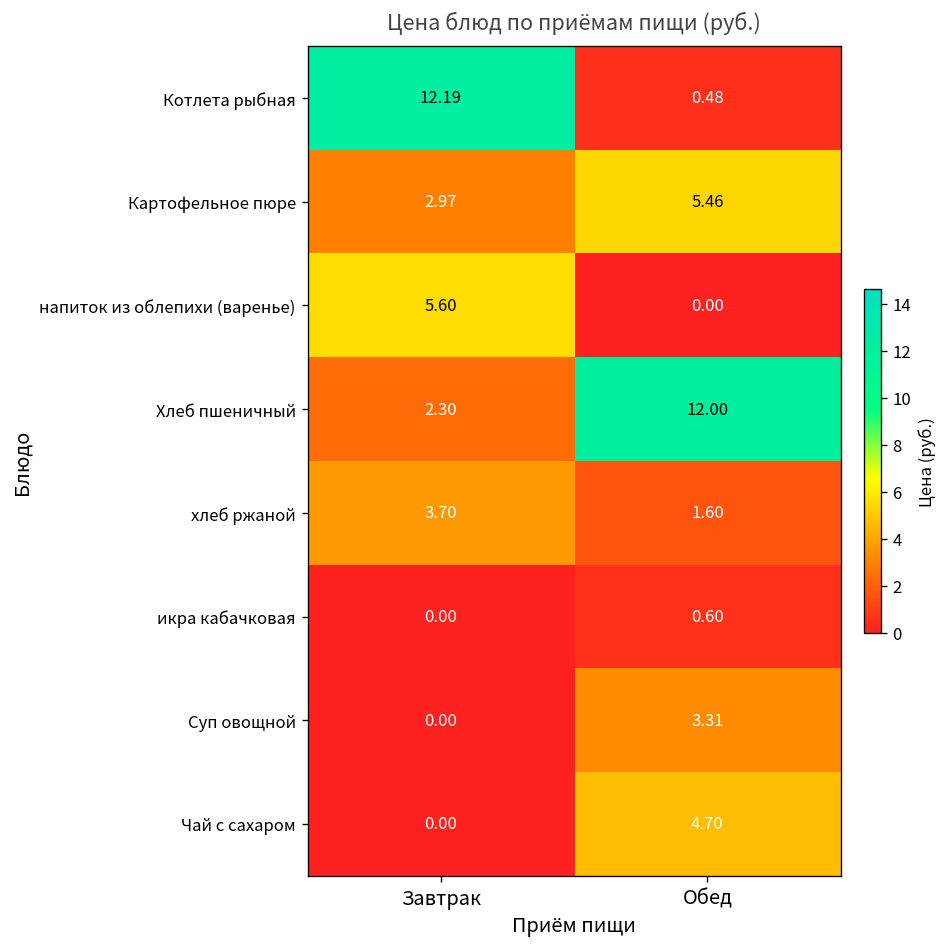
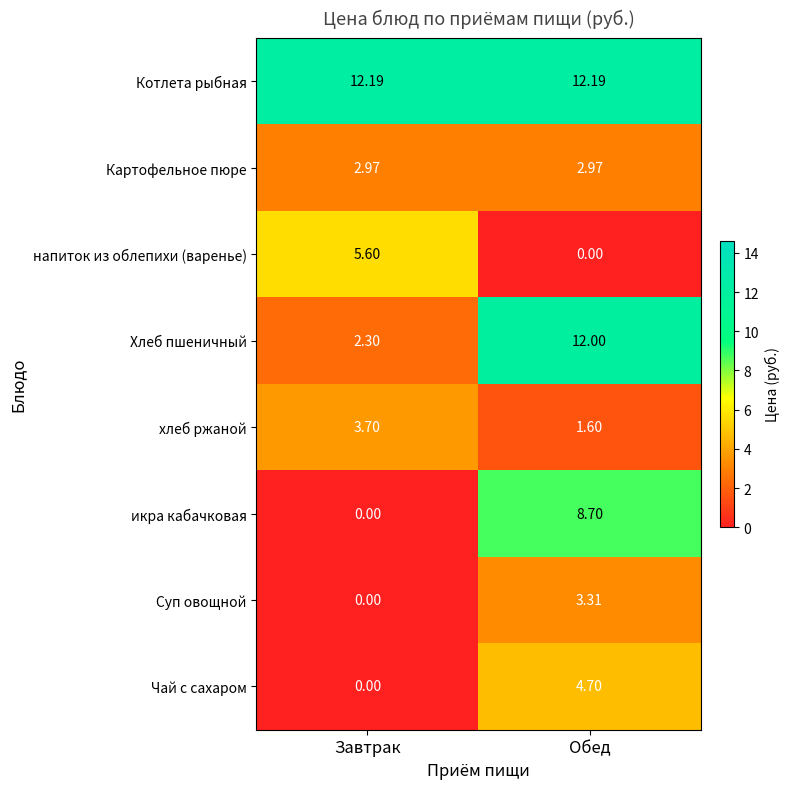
Котлета рыбная, Обед: 0.48 -> 12.19
Картофельное пюре, Обед: 5.46 -> 2.97
икра кабачковая, Обед: 0.60 -> 8.70
